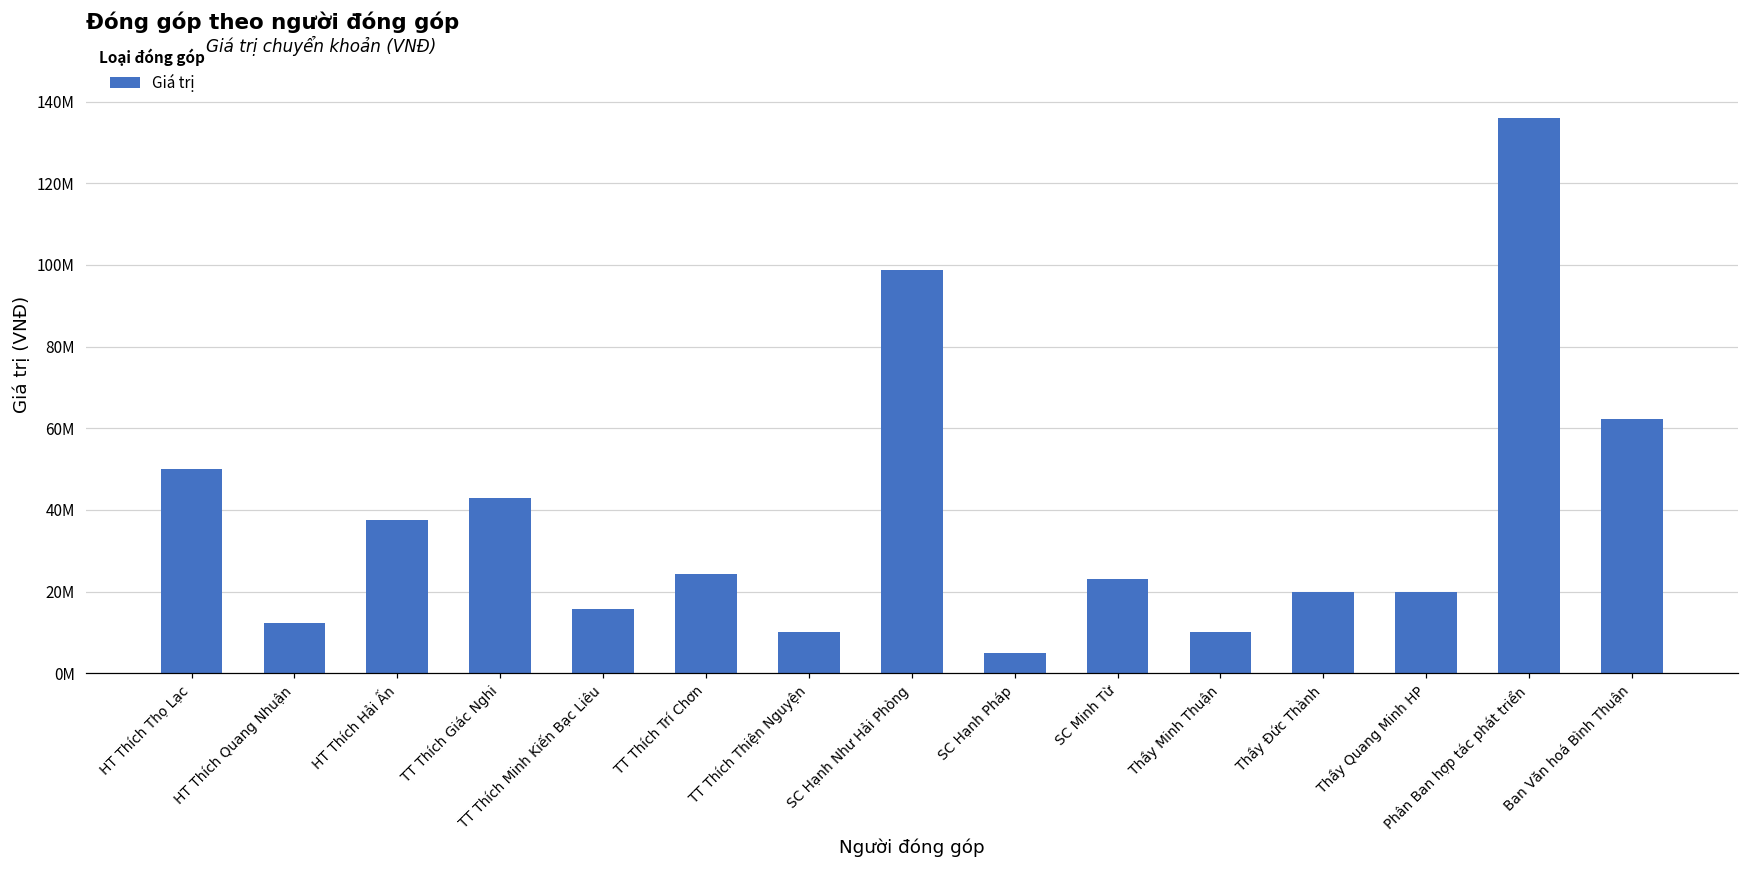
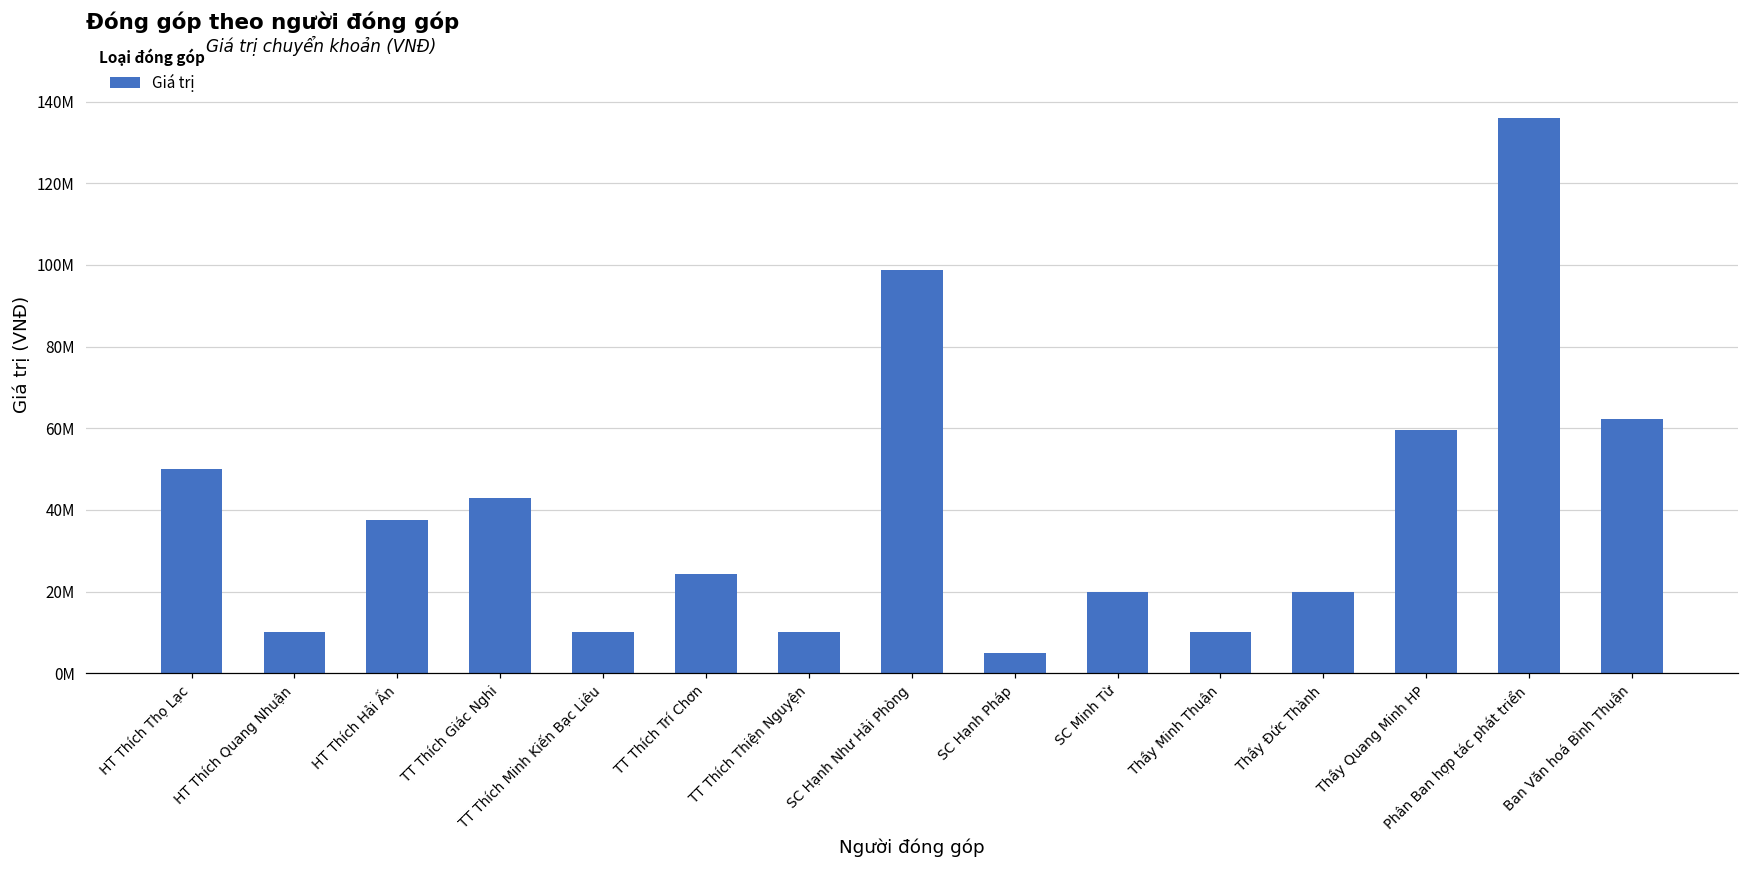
HT Thích Quang Nhuận: 12000000 -> 10000000
TT Thích Minh Kiến Bạc Liêu: 16000000 -> 10000000
SC Minh Từ: 23000000 -> 20000000
Thầy Quang Minh HP: 20000000 -> 60000000
